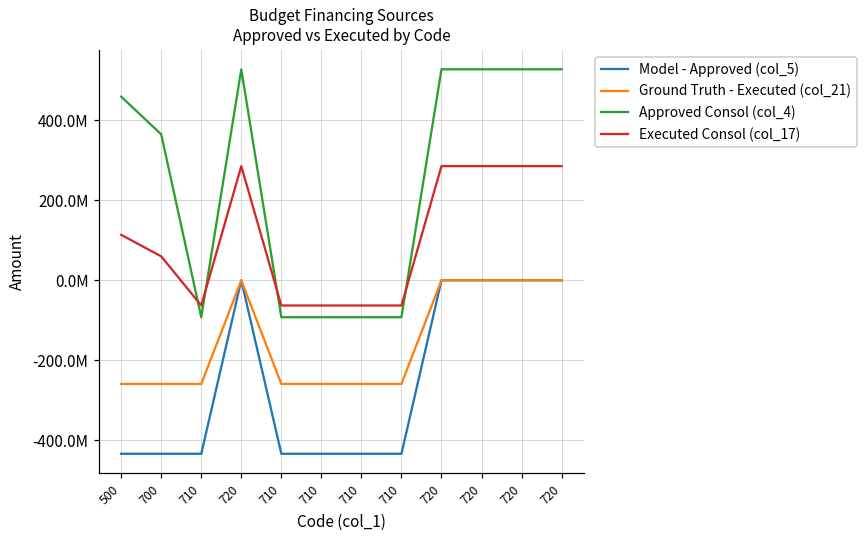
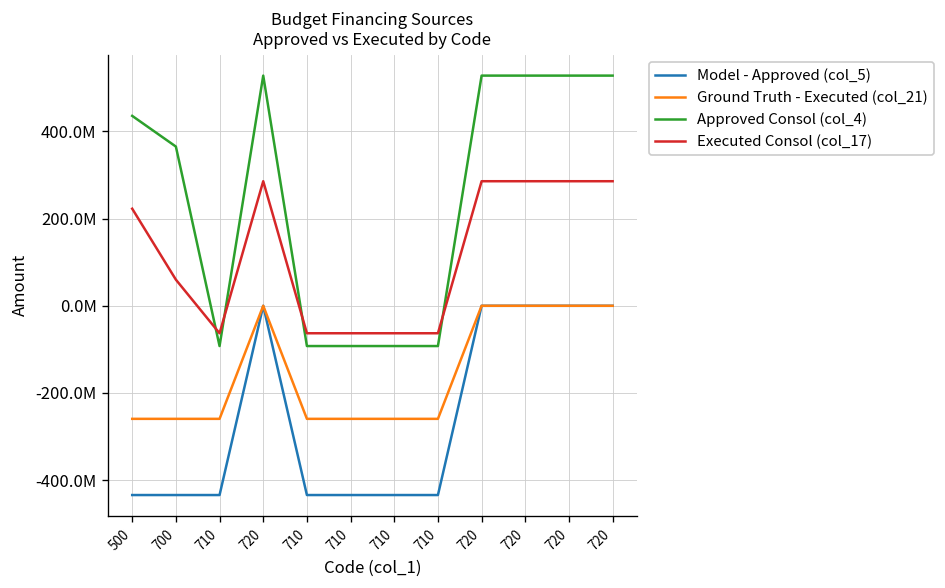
Approved Consol (col_4), 500: 460000000 -> 440000000
Executed Consol (col_17), 500: 110000000 -> 220000000
